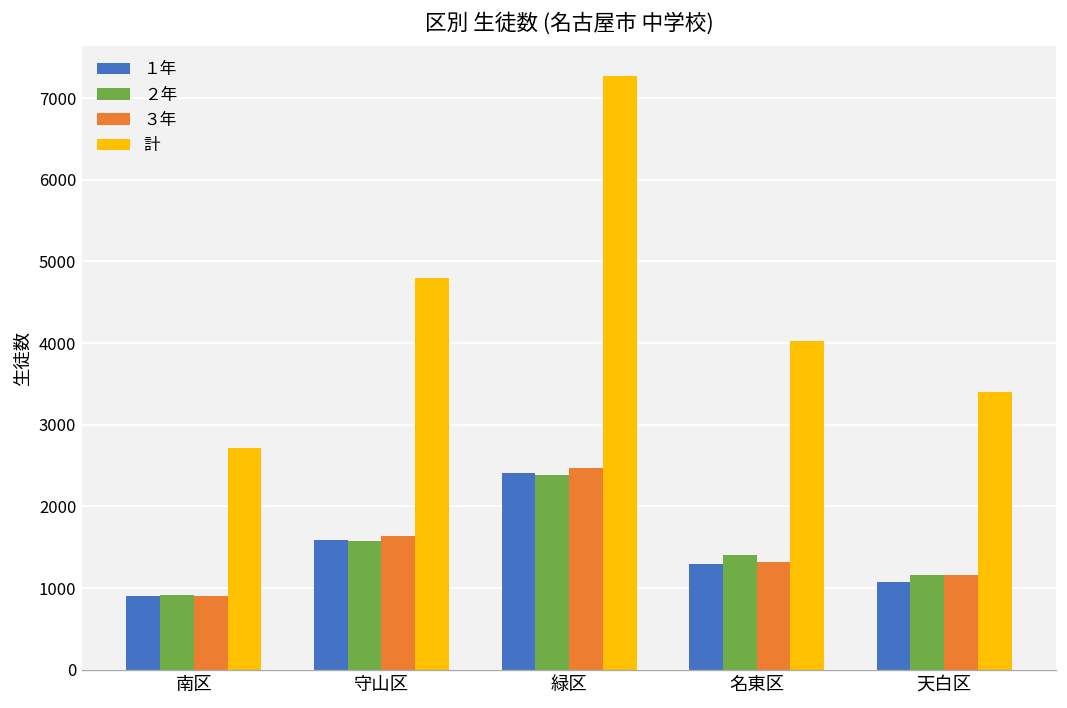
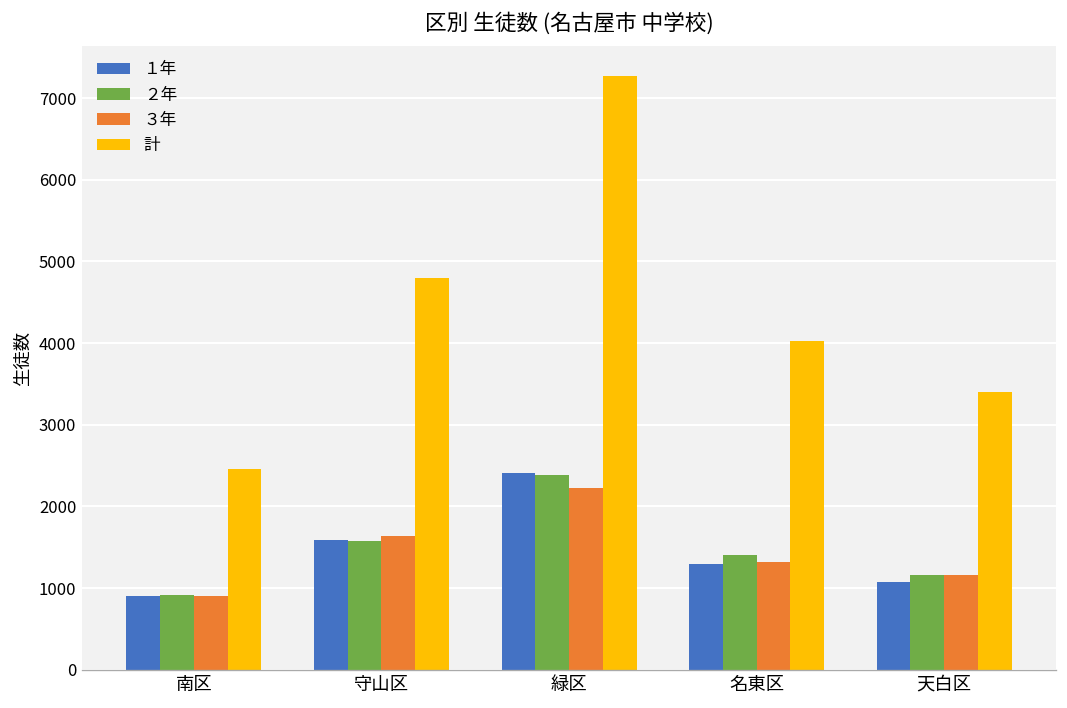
計, 南区: 2700 -> 2500
３年, 緑区: 2500 -> 2200
